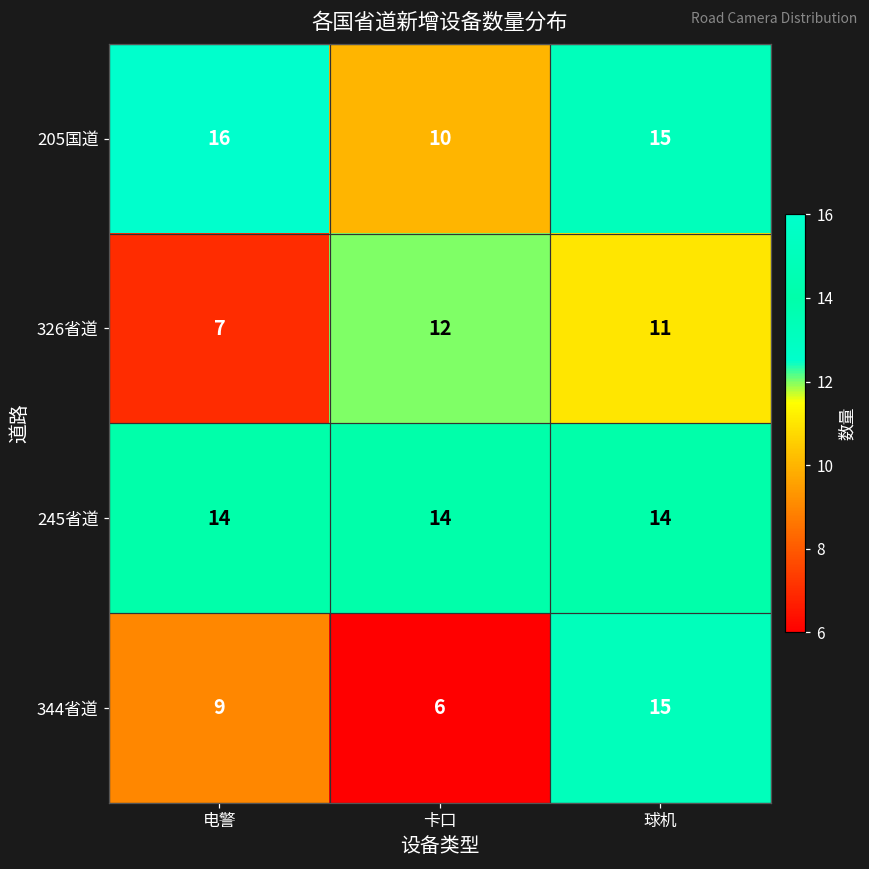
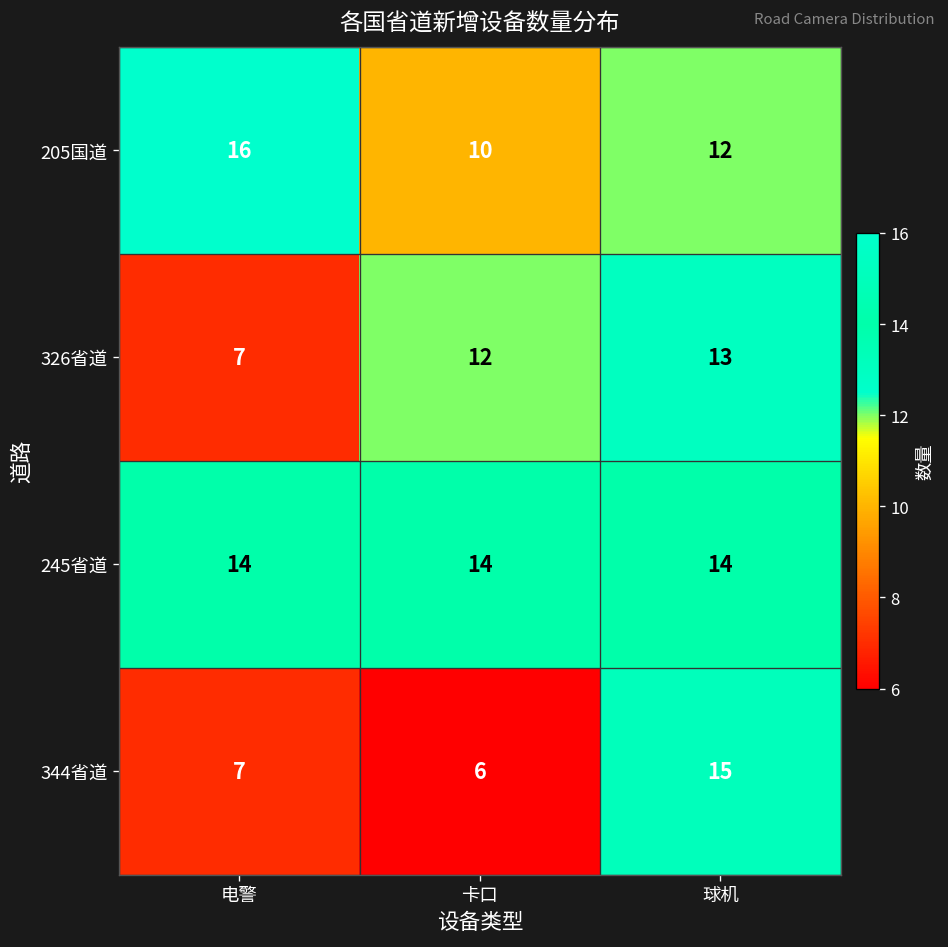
205国道, 球机: 15 -> 12
326省道, 球机: 11 -> 13
344省道, 电警: 9 -> 7
